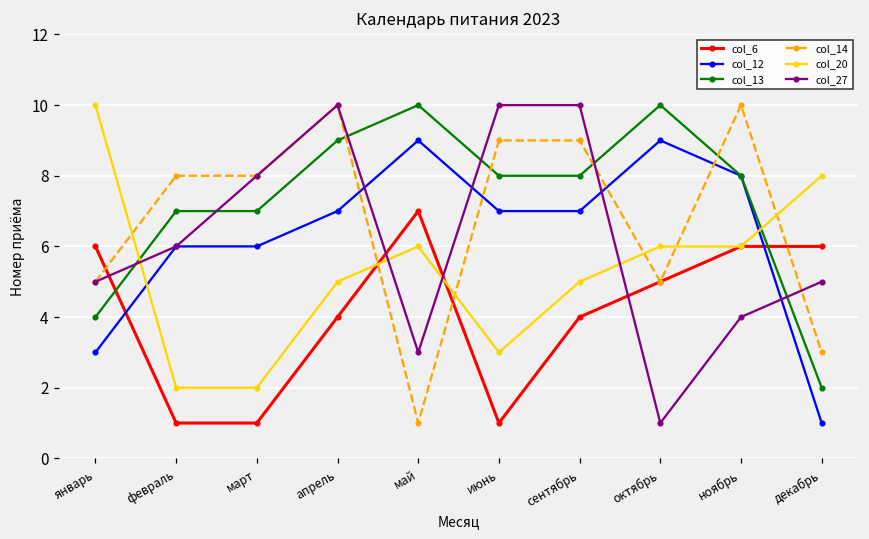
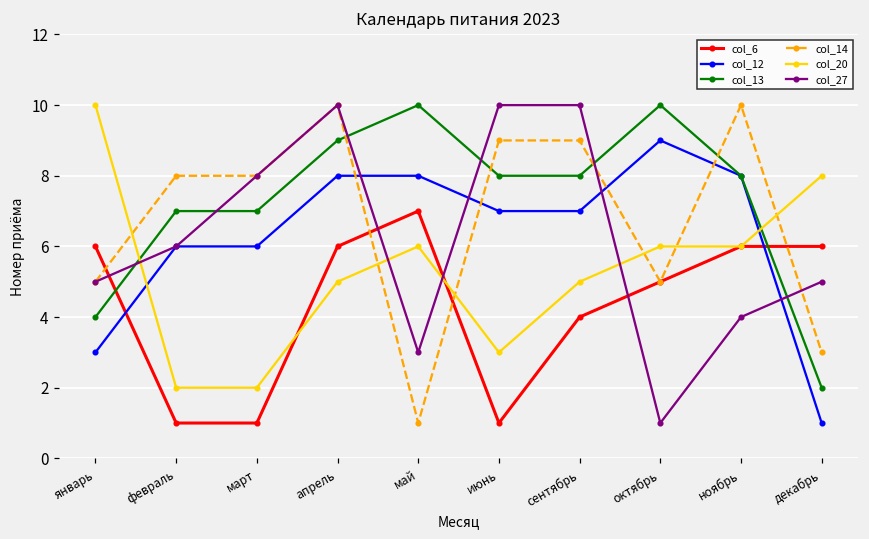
col_6, апрель: 4 -> 6
col_12, апрель: 7 -> 8
col_12, май: 9 -> 8
